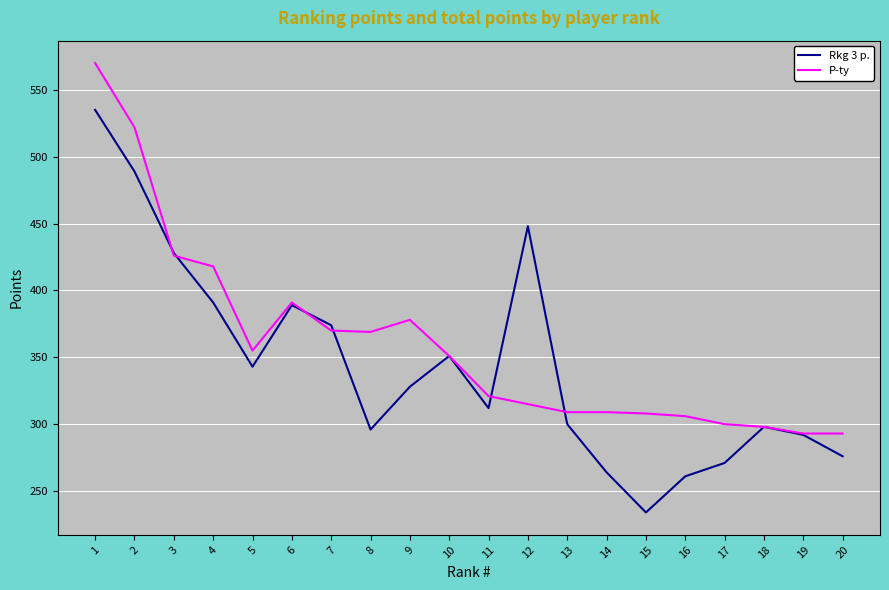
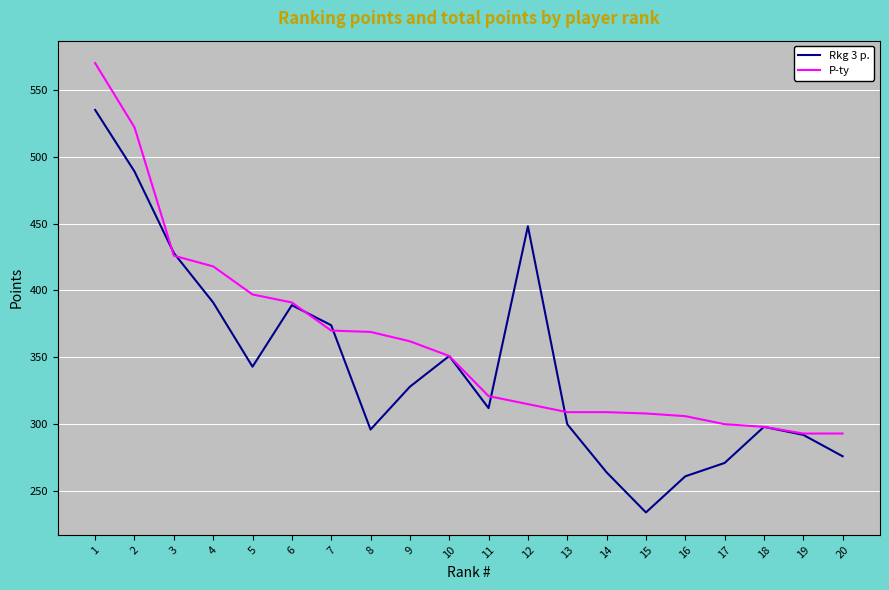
P-ty, 5: 355 -> 397
P-ty, 9: 378 -> 362
